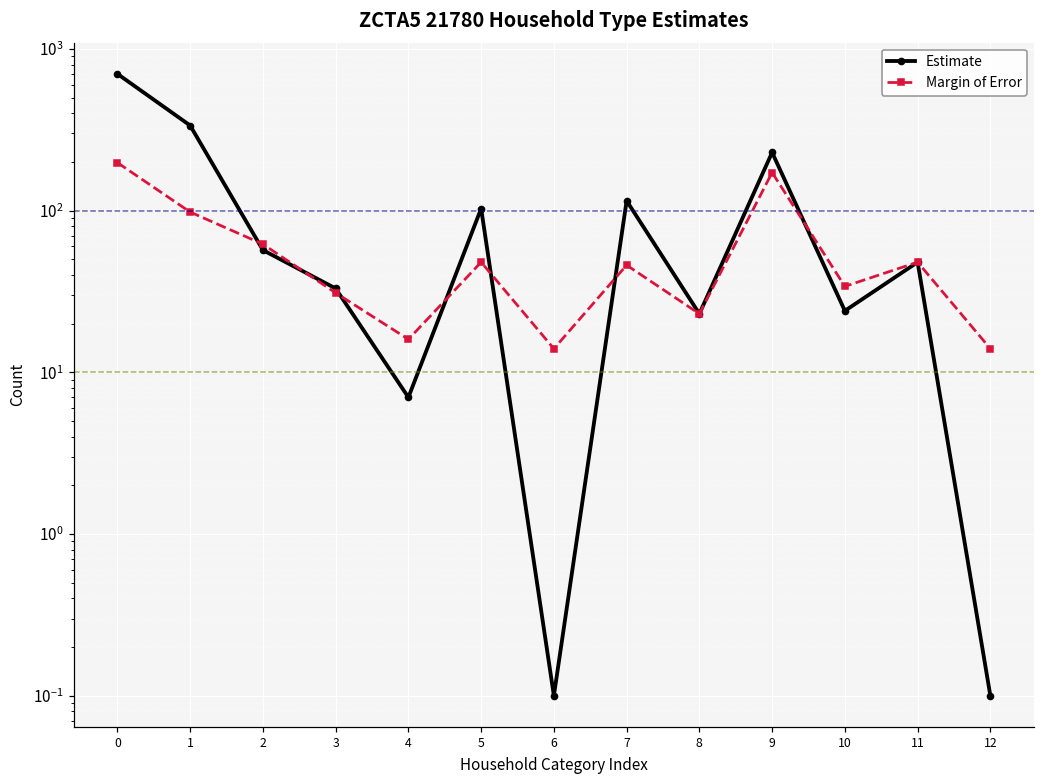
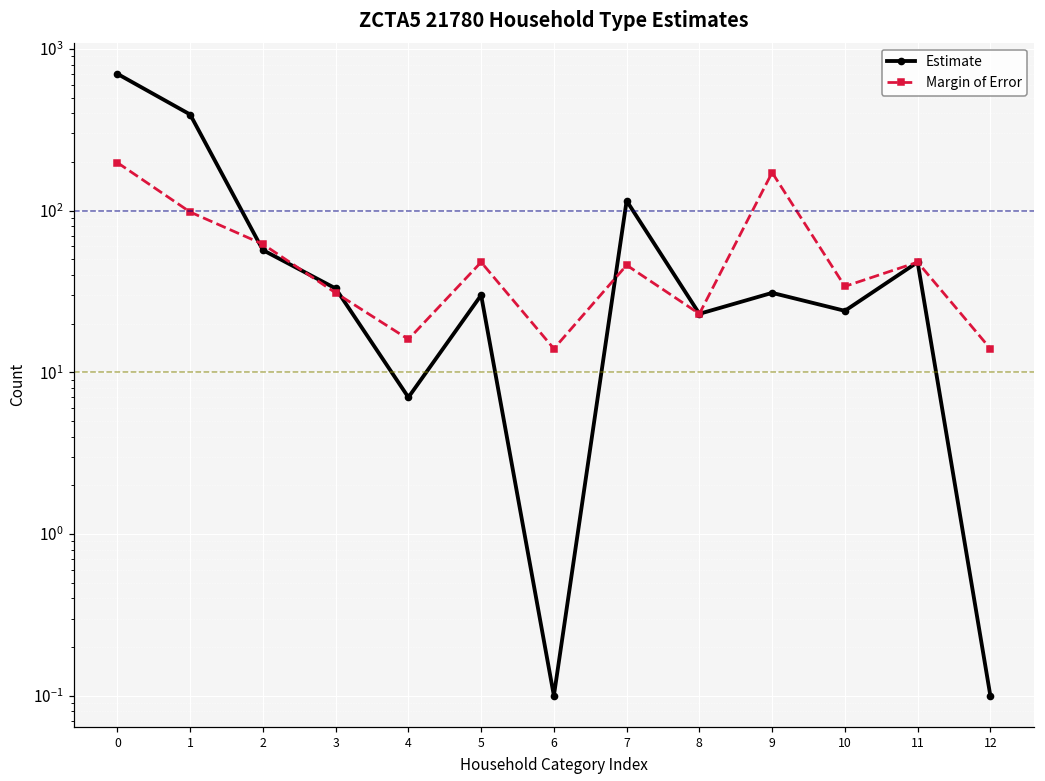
Estimate, 1: 340 -> 390
Estimate, 5: 100 -> 30
Estimate, 9: 230 -> 31
